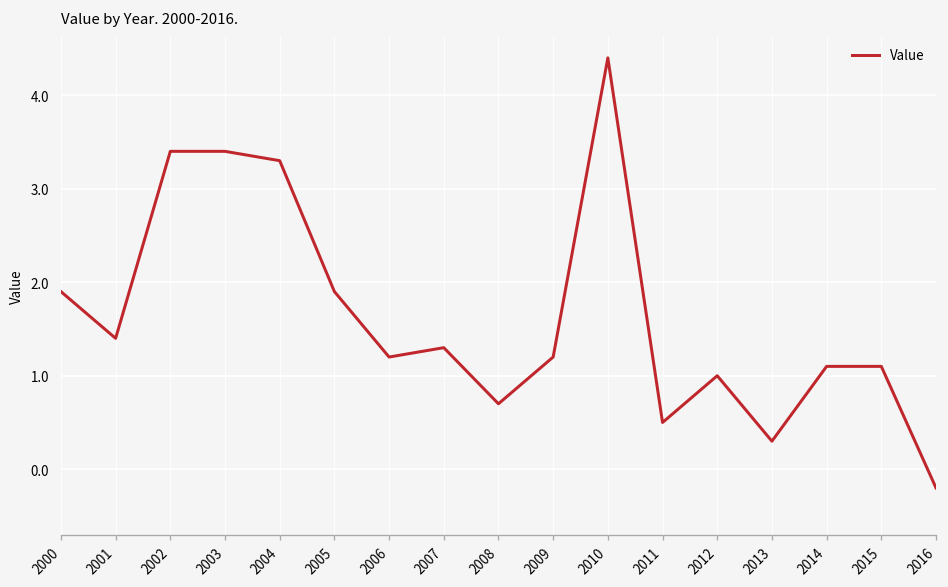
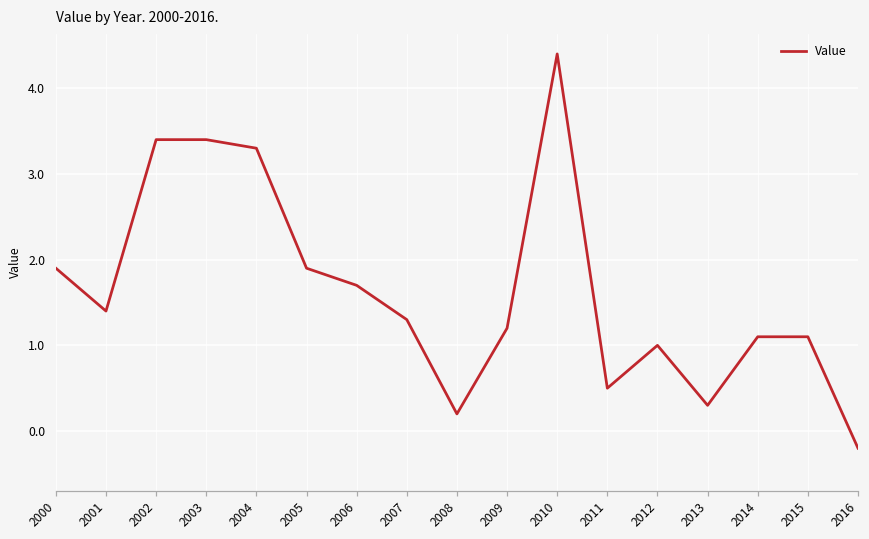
2006: 1.2 -> 1.7
2008: 0.7 -> 0.2
